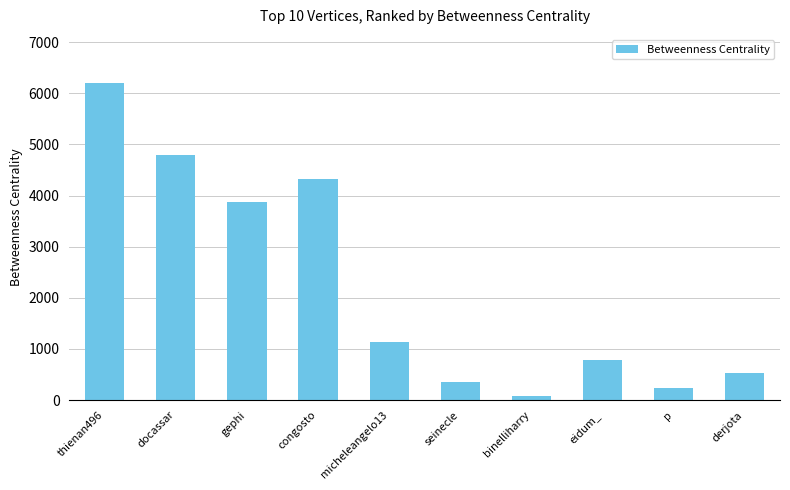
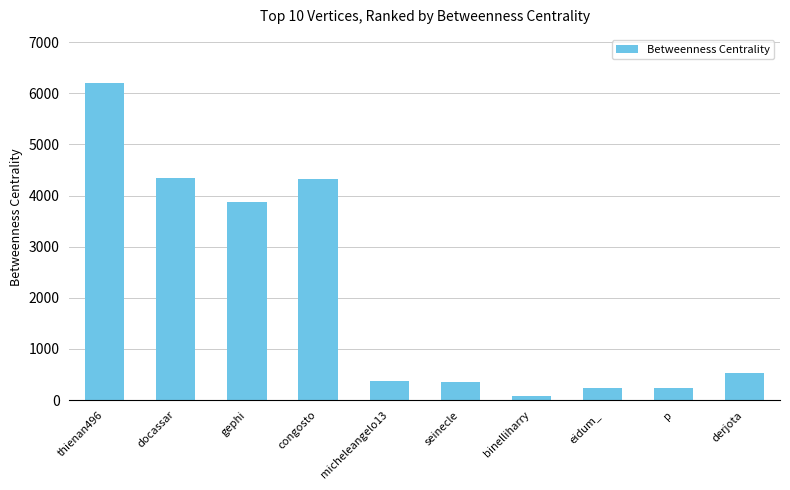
docassar: 4800 -> 4300
micheleangelo13: 1100 -> 400
eidum_: 800 -> 200
